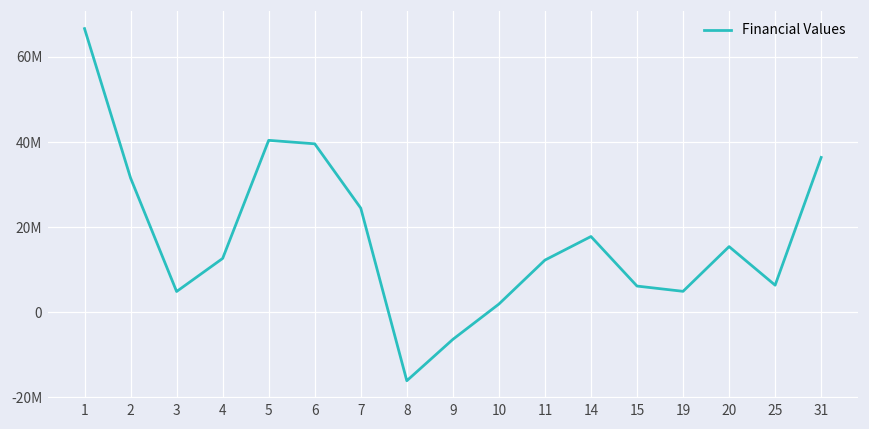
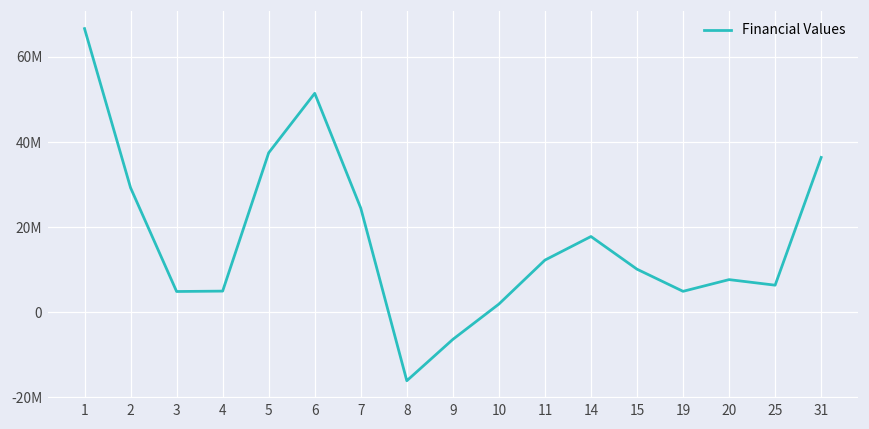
2: 32000000 -> 29000000
4: 13000000 -> 5000000
5: 40000000 -> 37000000
6: 40000000 -> 51000000
15: 6000000 -> 10000000
20: 15000000 -> 8000000
